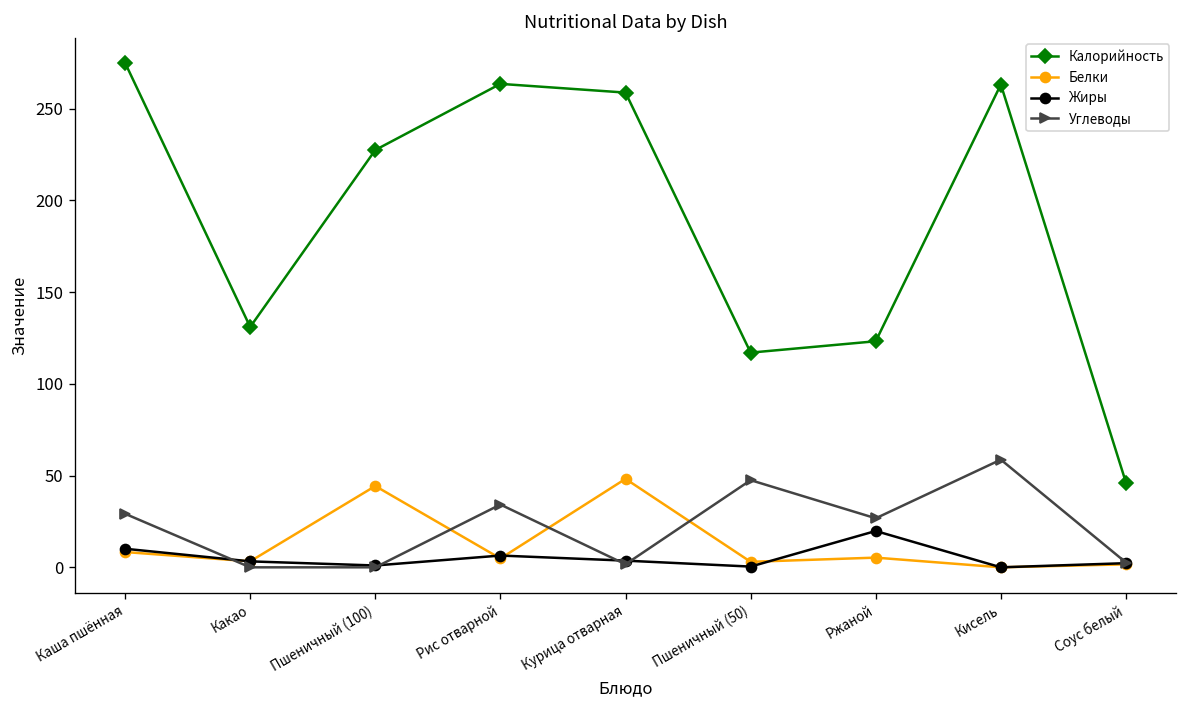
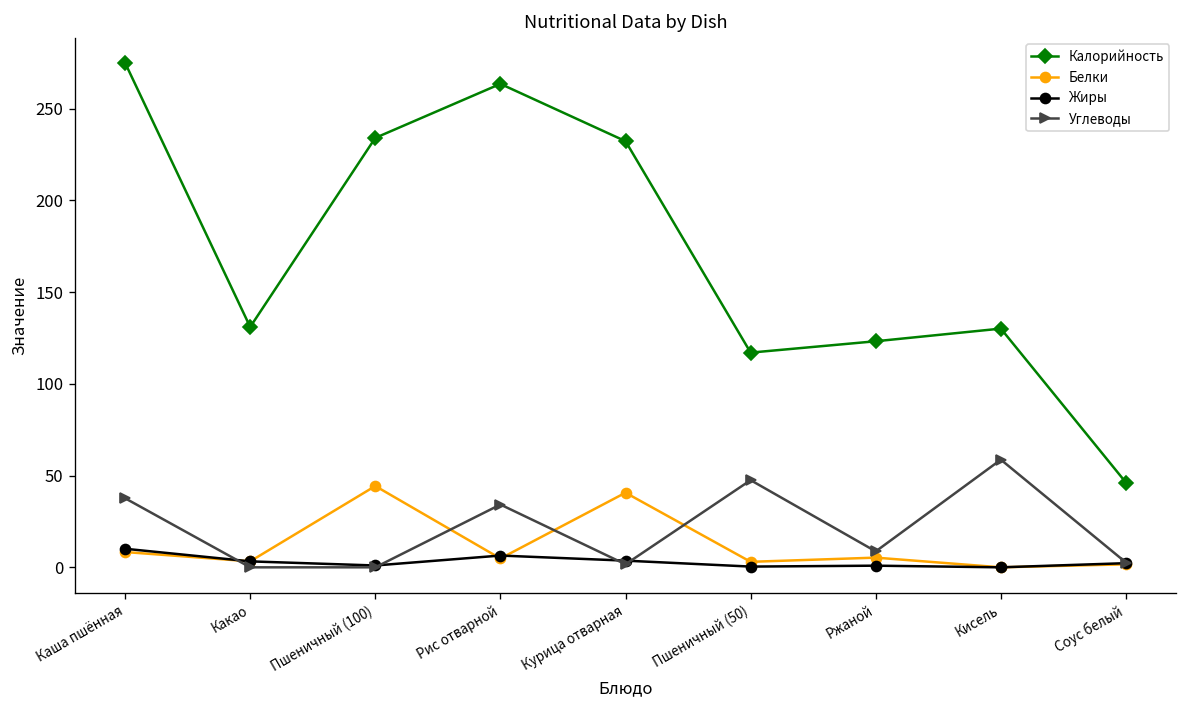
Углеводы, Каша пшённая: 29 -> 38
Калорийность, Пшеничный (100): 227 -> 234
Калорийность, Курица отварная: 259 -> 232
Белки, Курица отварная: 48 -> 41
Жиры, Ржаной: 20 -> 1
Углеводы, Ржаной: 27 -> 9
Калорийность, Кисель: 263 -> 130
